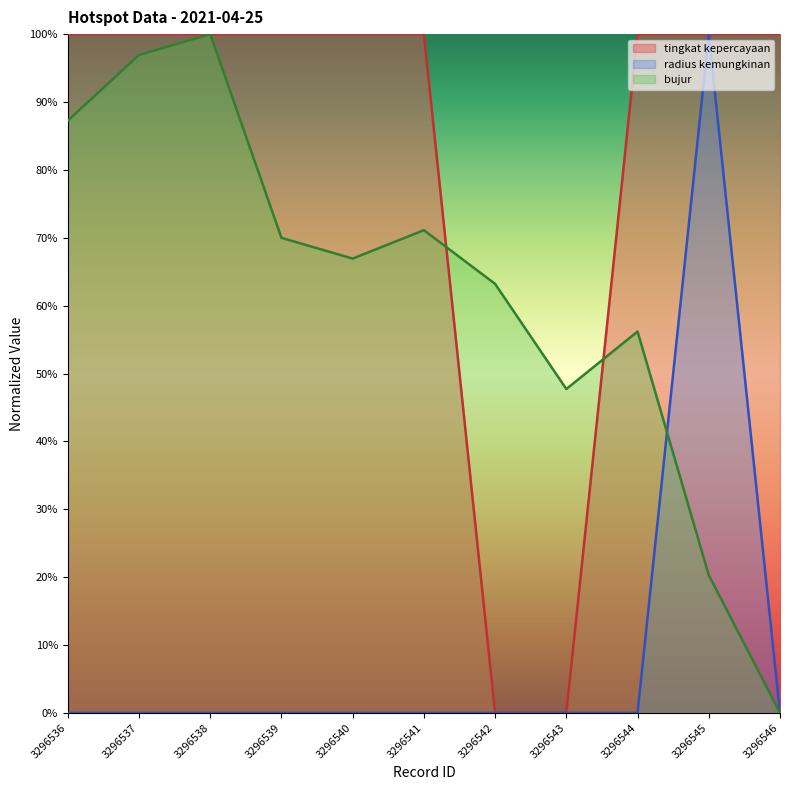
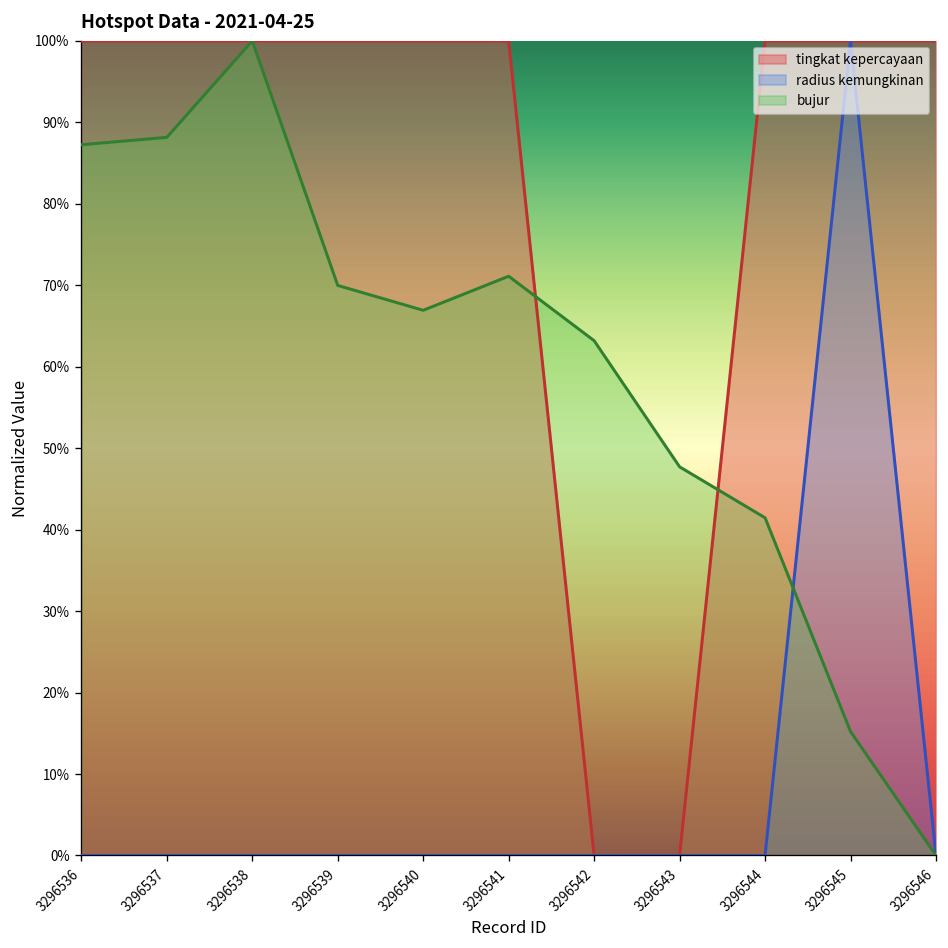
bujur, 3296537: 97% -> 88%
bujur, 3296544: 56% -> 41%
bujur, 3296545: 20% -> 15%
